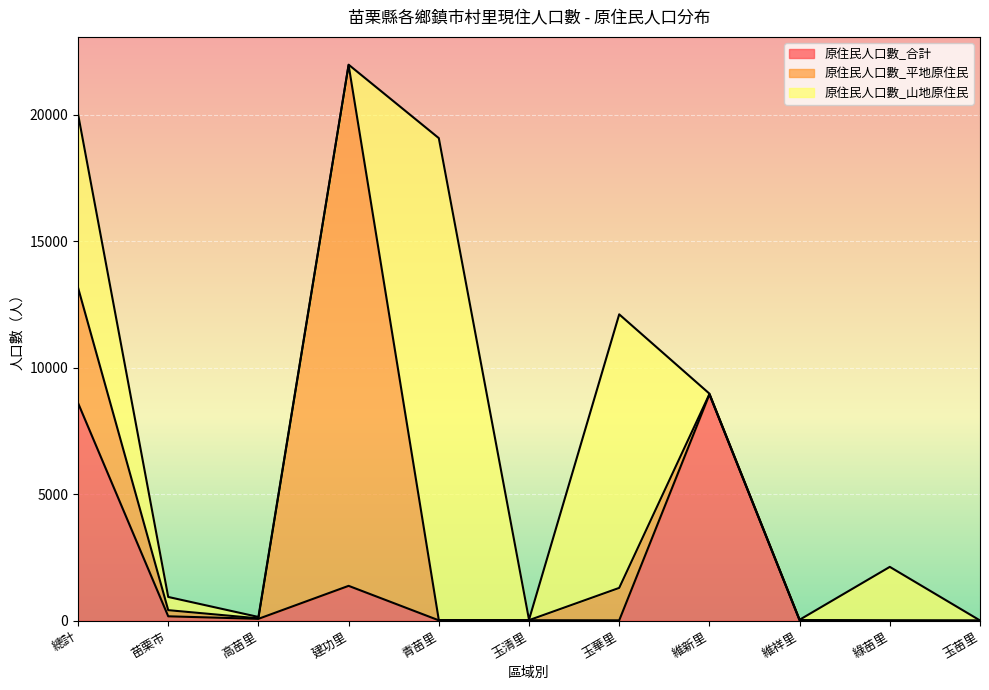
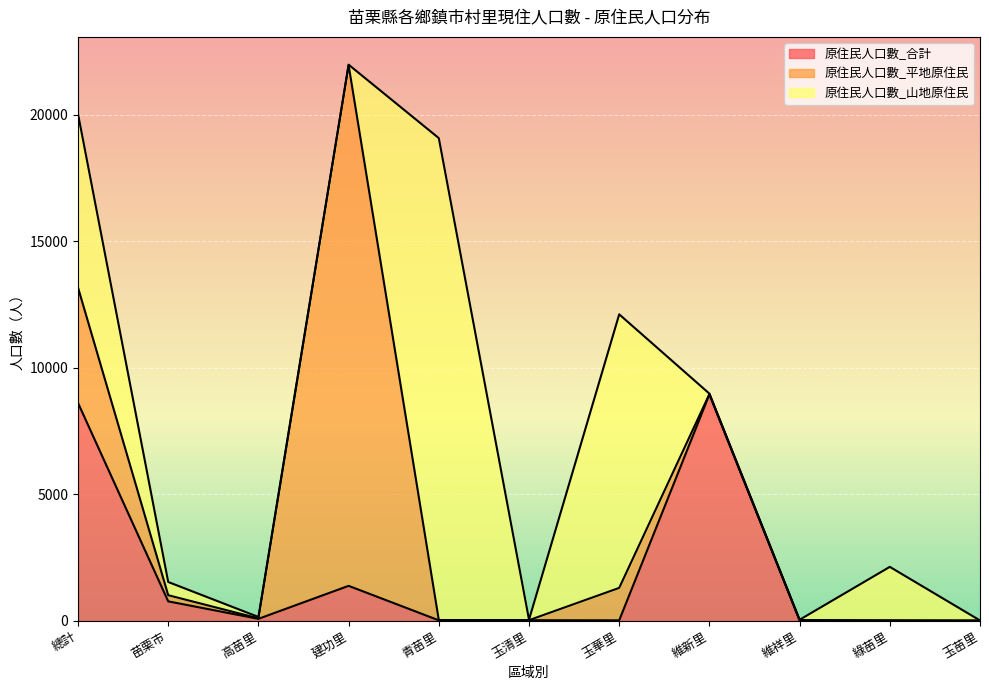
原住民人口數_合計, 苗栗市: 200 -> 800
